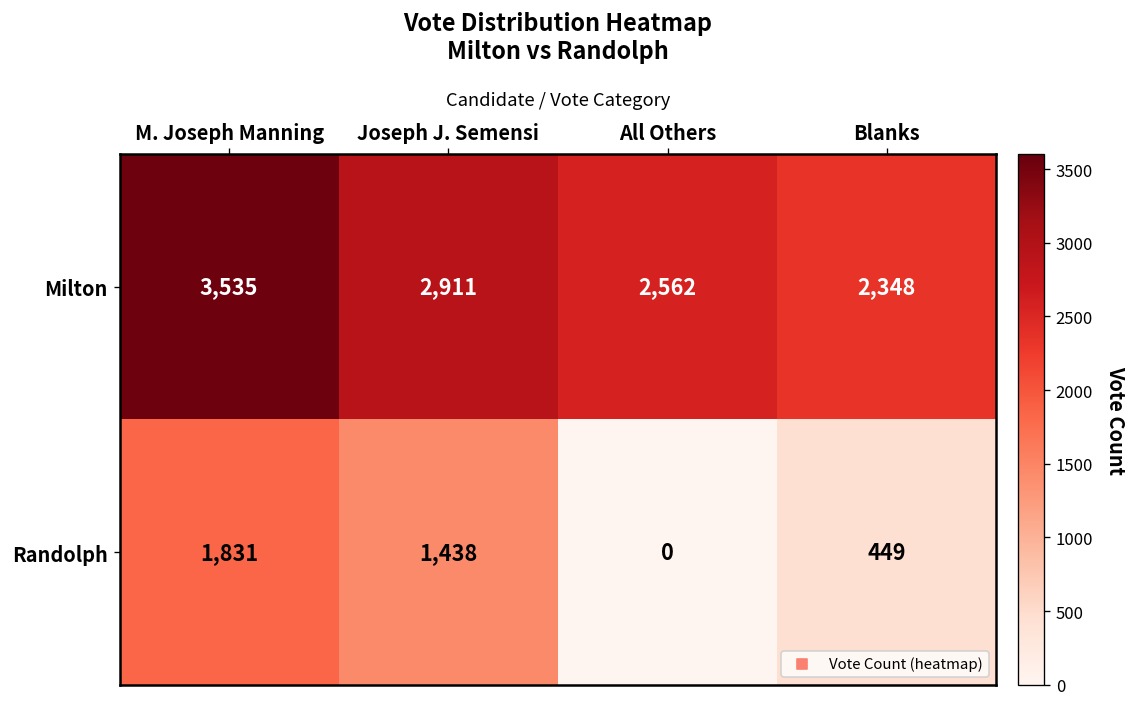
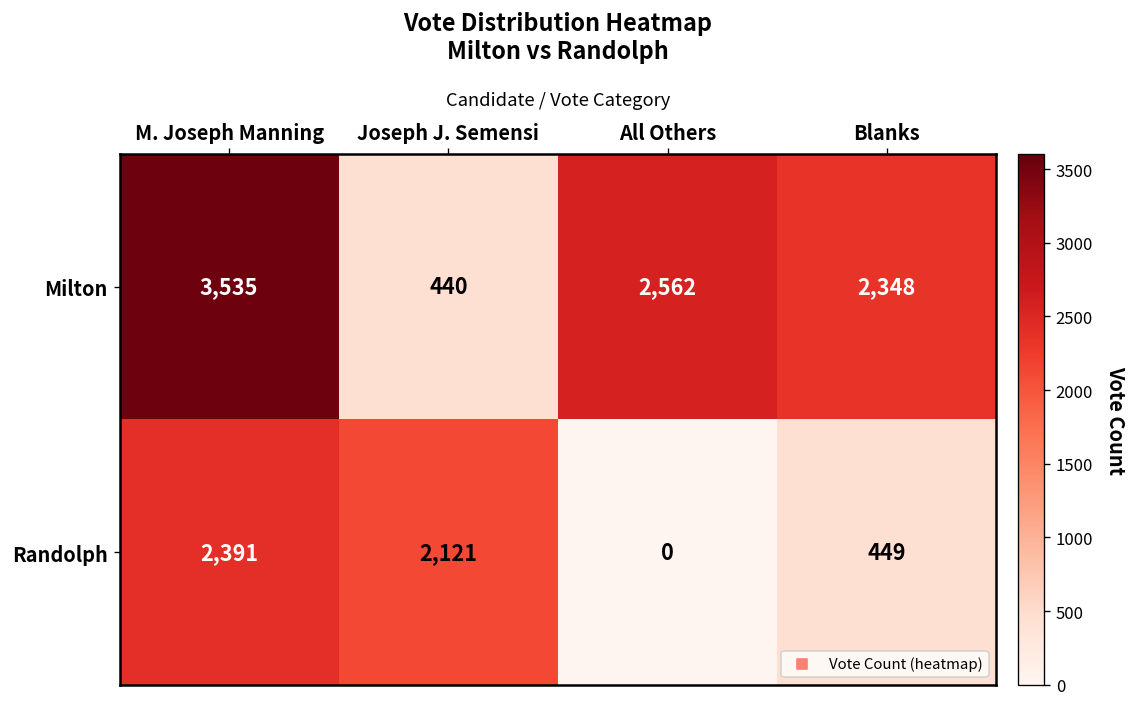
Milton, Joseph J. Semensi: 2,911 -> 440
Randolph, M. Joseph Manning: 1,831 -> 2,391
Randolph, Joseph J. Semensi: 1,438 -> 2,121
